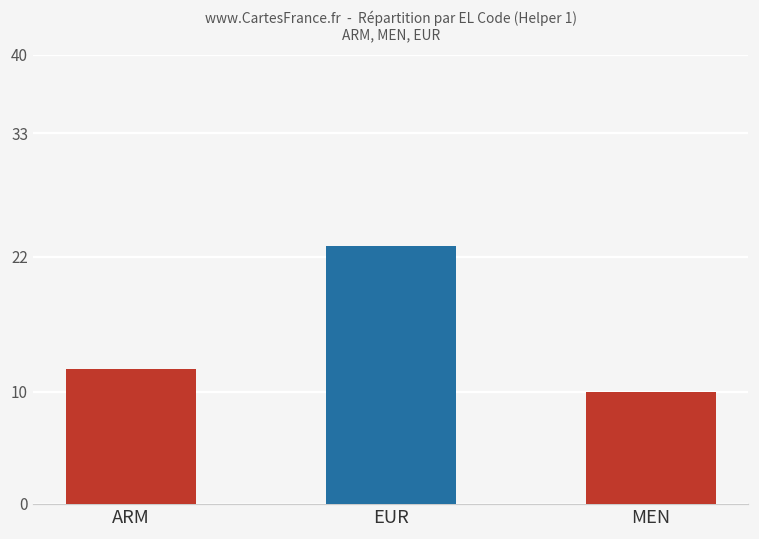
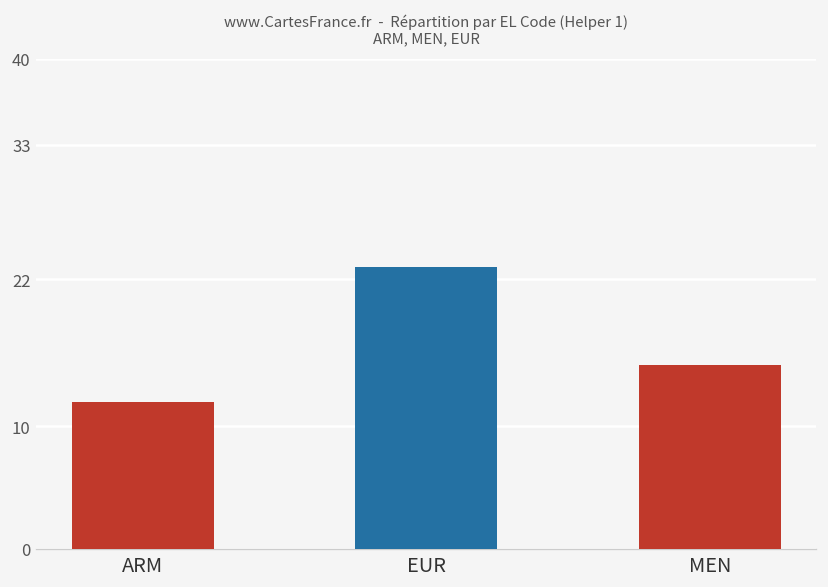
MEN: 10 -> 15
